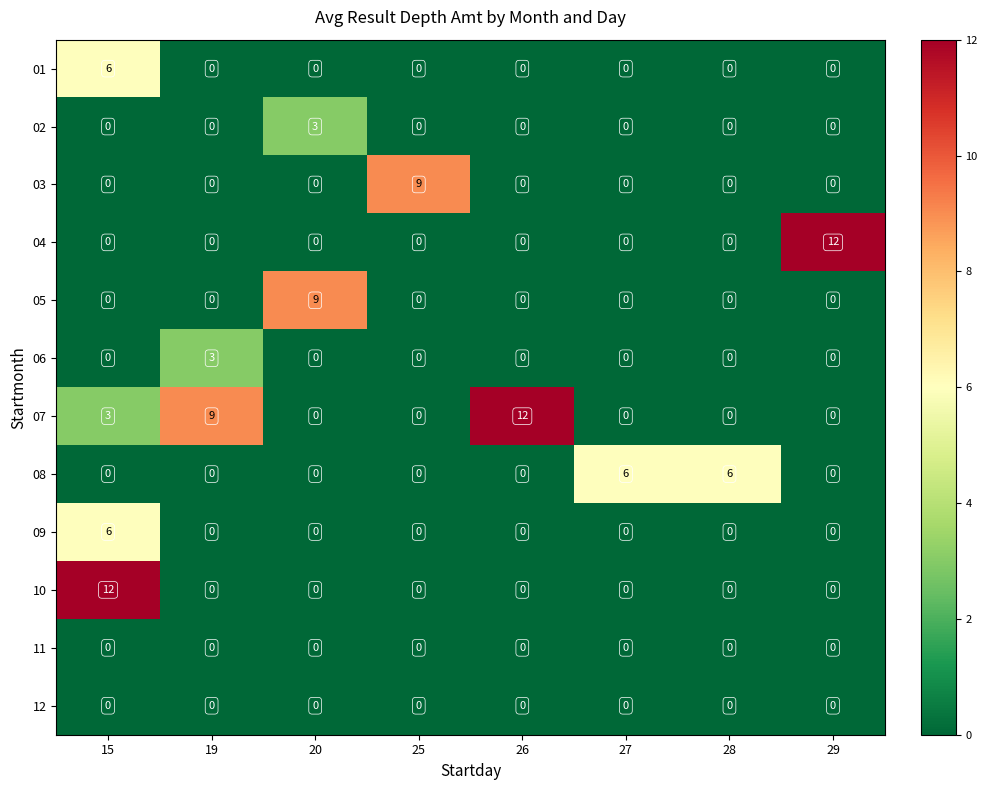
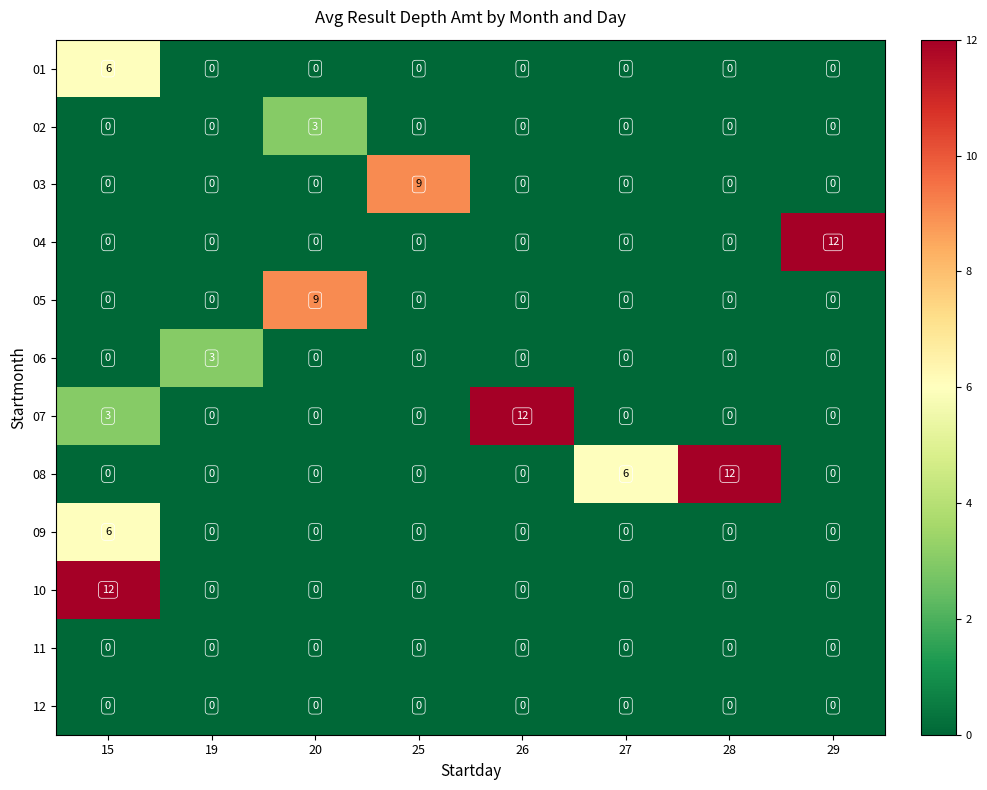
07, 19: 9 -> 0
08, 28: 6 -> 12
